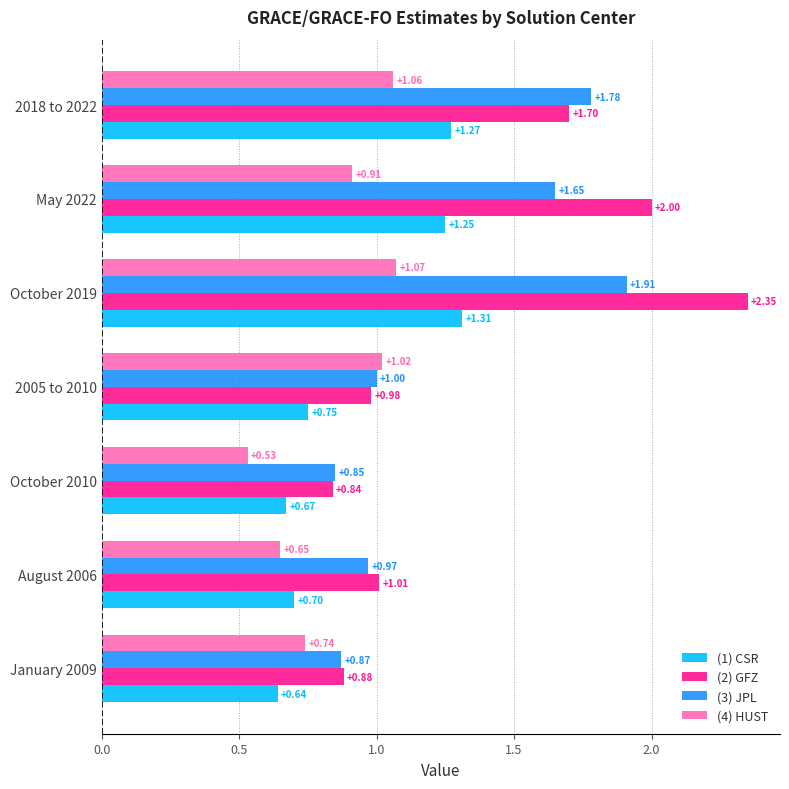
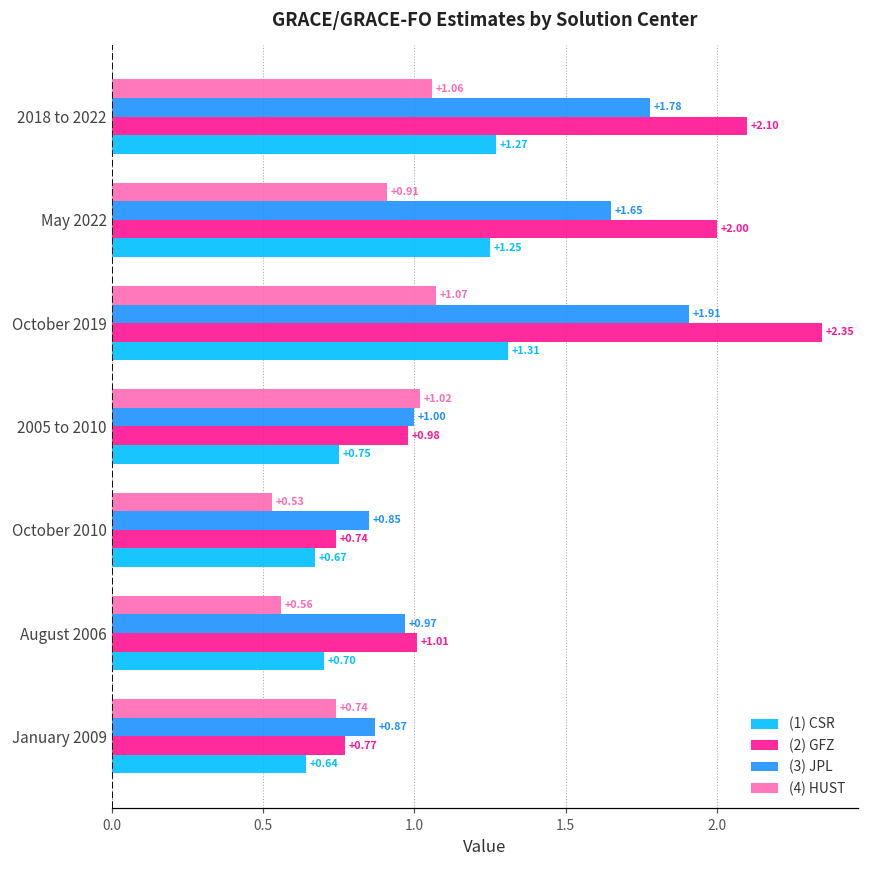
(2) GFZ, 2018 to 2022: +1.70 -> +2.10
(2) GFZ, October 2010: +0.84 -> +0.74
(4) HUST, August 2006: +0.65 -> +0.56
(2) GFZ, January 2009: +0.88 -> +0.77
